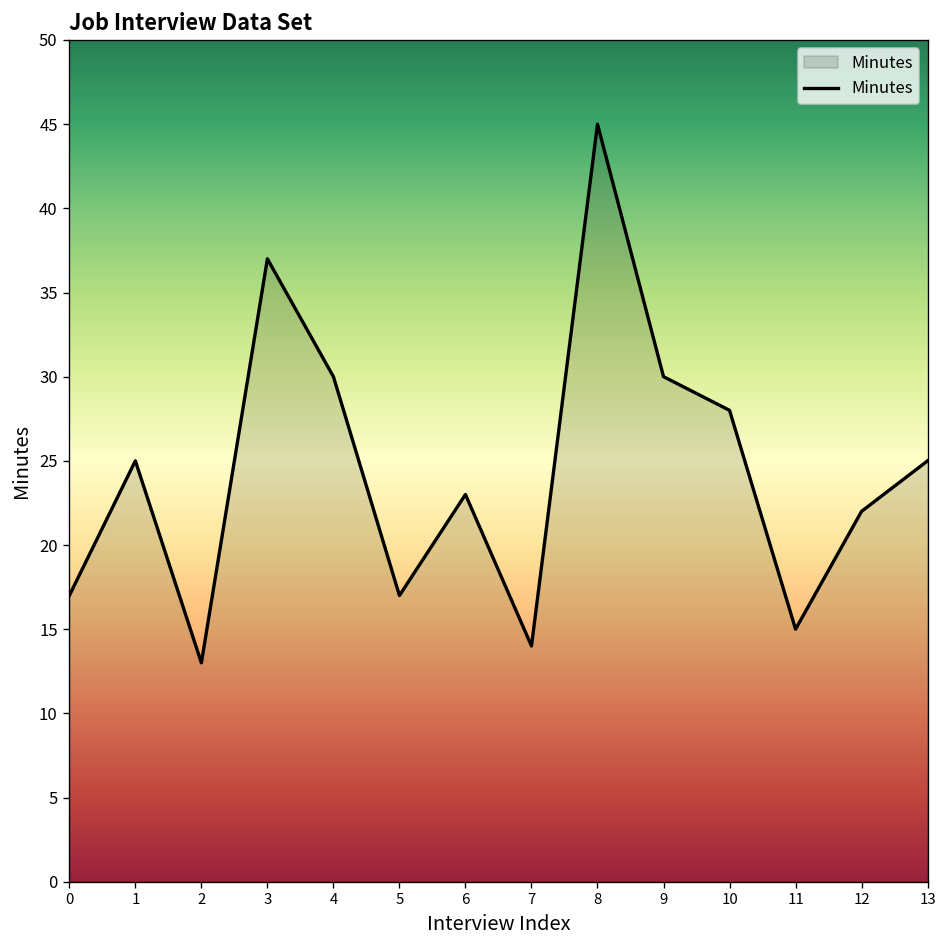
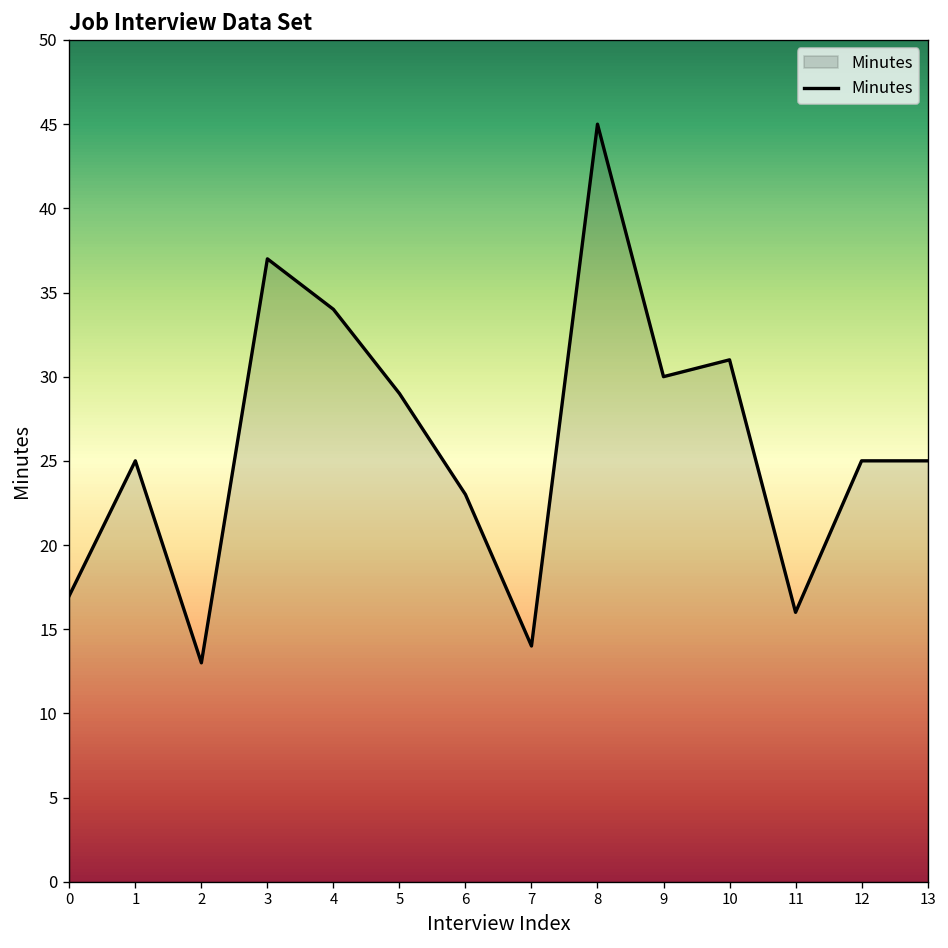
4: 30 -> 34
5: 17 -> 29
10: 28 -> 31
11: 15 -> 16
12: 22 -> 25
